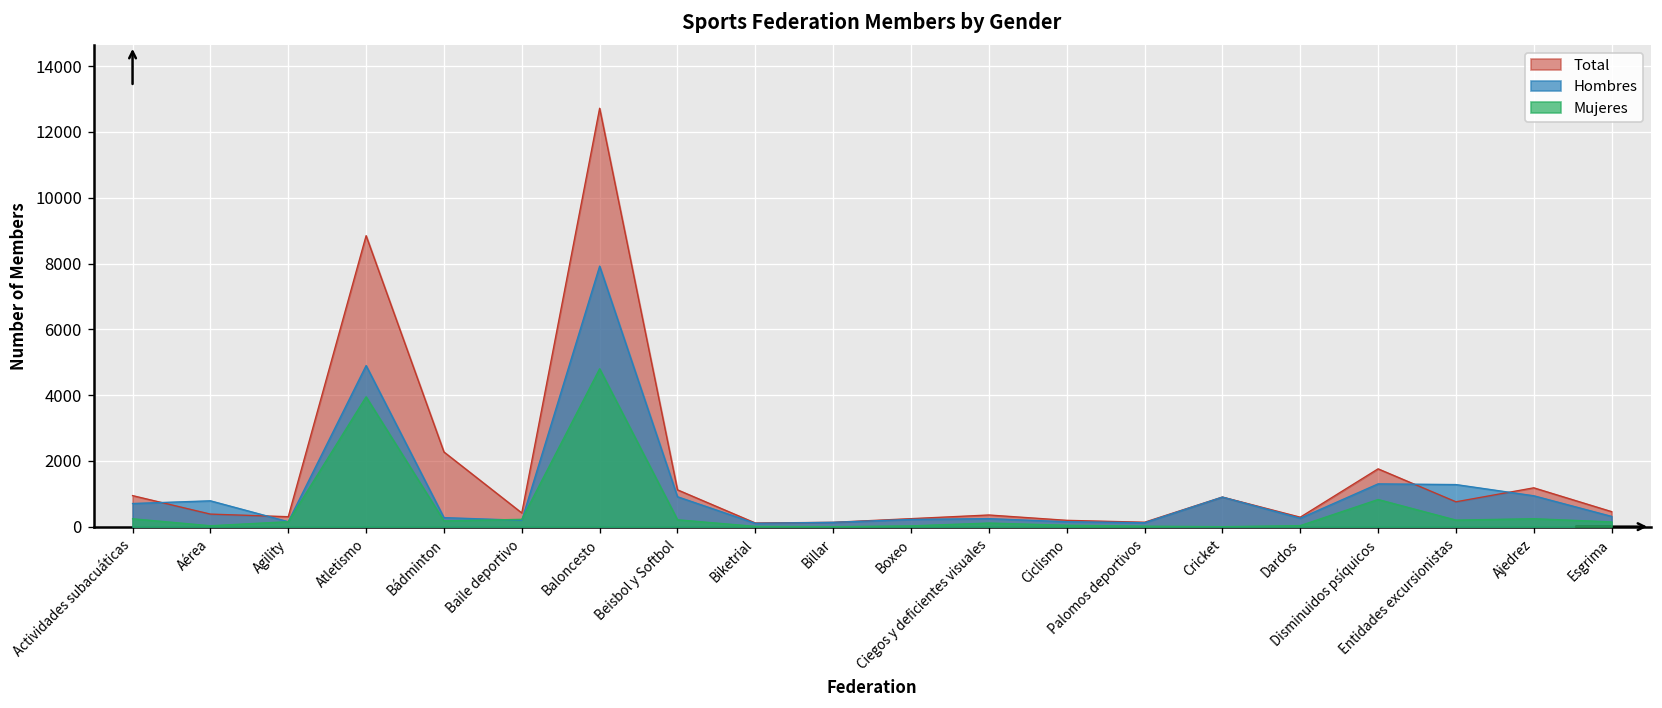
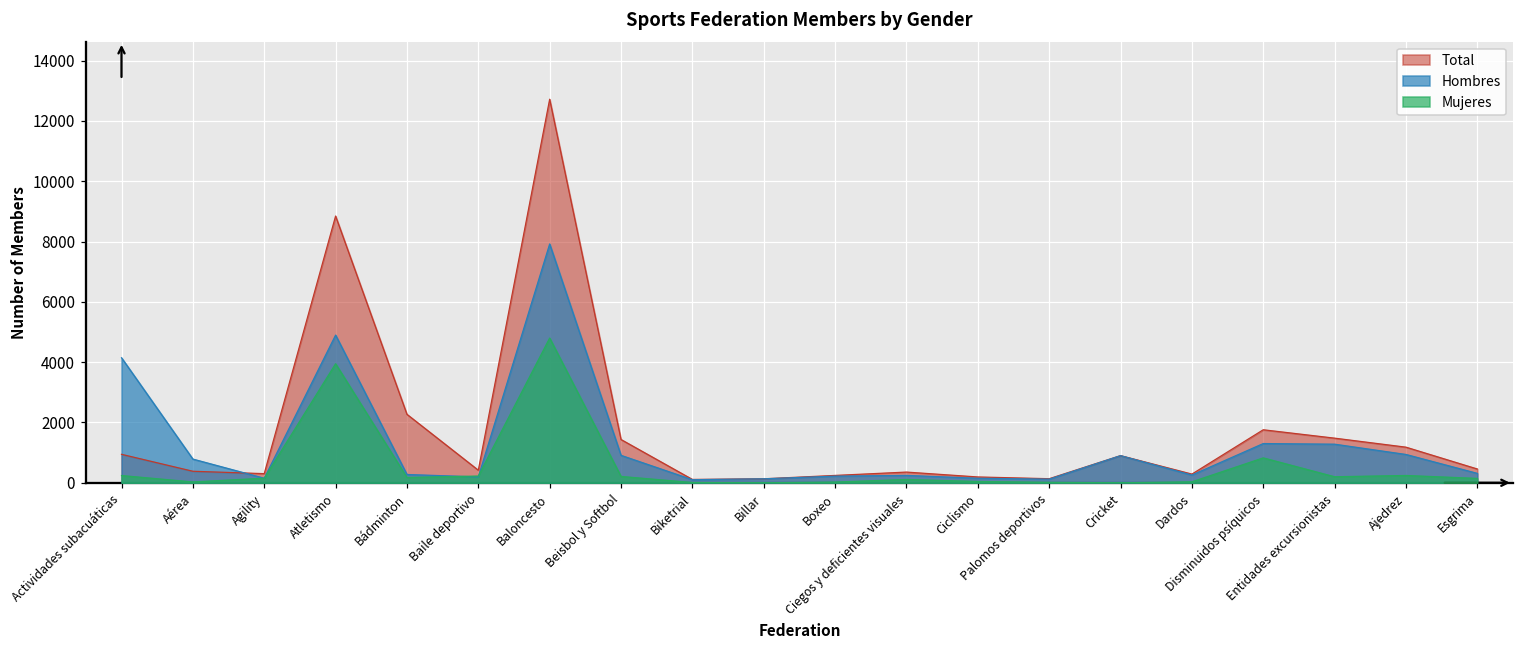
Hombres, Actividades subacuáticas: 700 -> 4100
Total, Beisbol y Softbol: 1100 -> 1400
Total, Entidades excursionistas: 800 -> 1500
